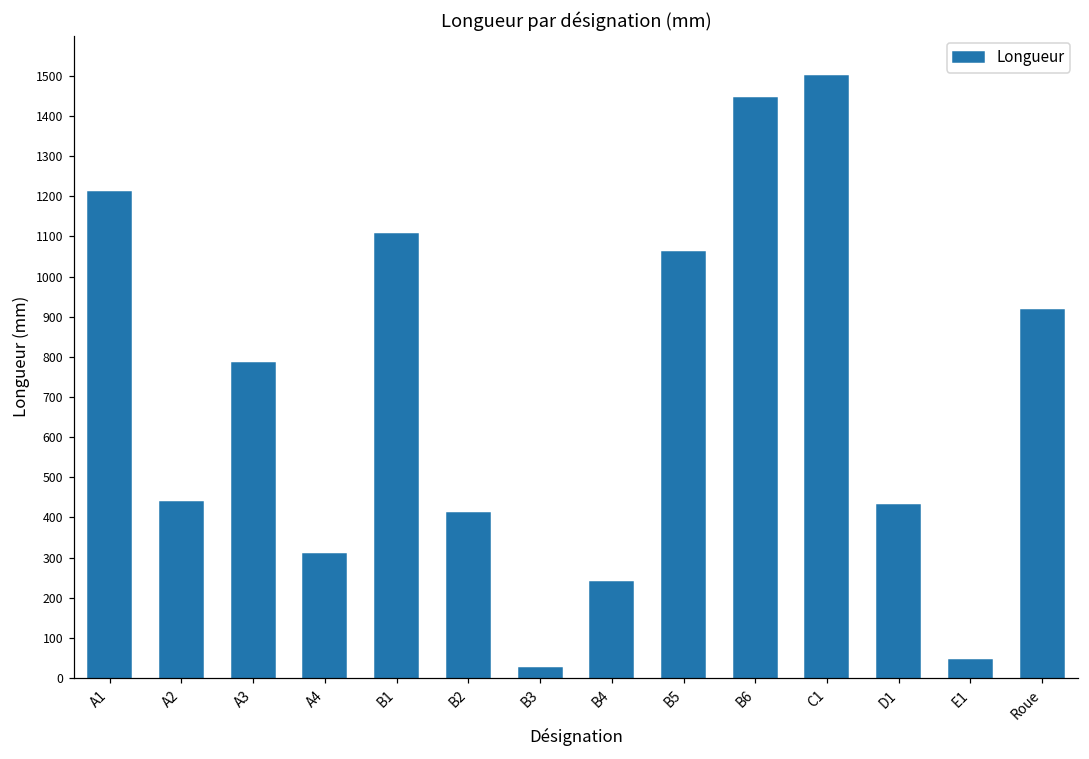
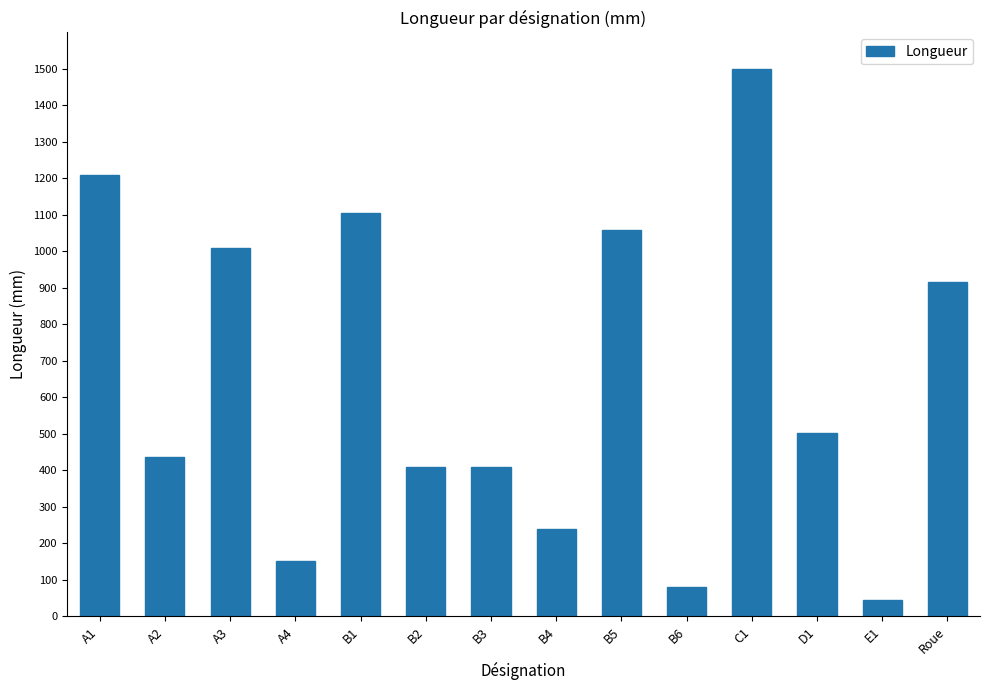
A3: 790 -> 1010
A4: 310 -> 150
B3: 30 -> 410
B6: 1440 -> 80
D1: 430 -> 500
